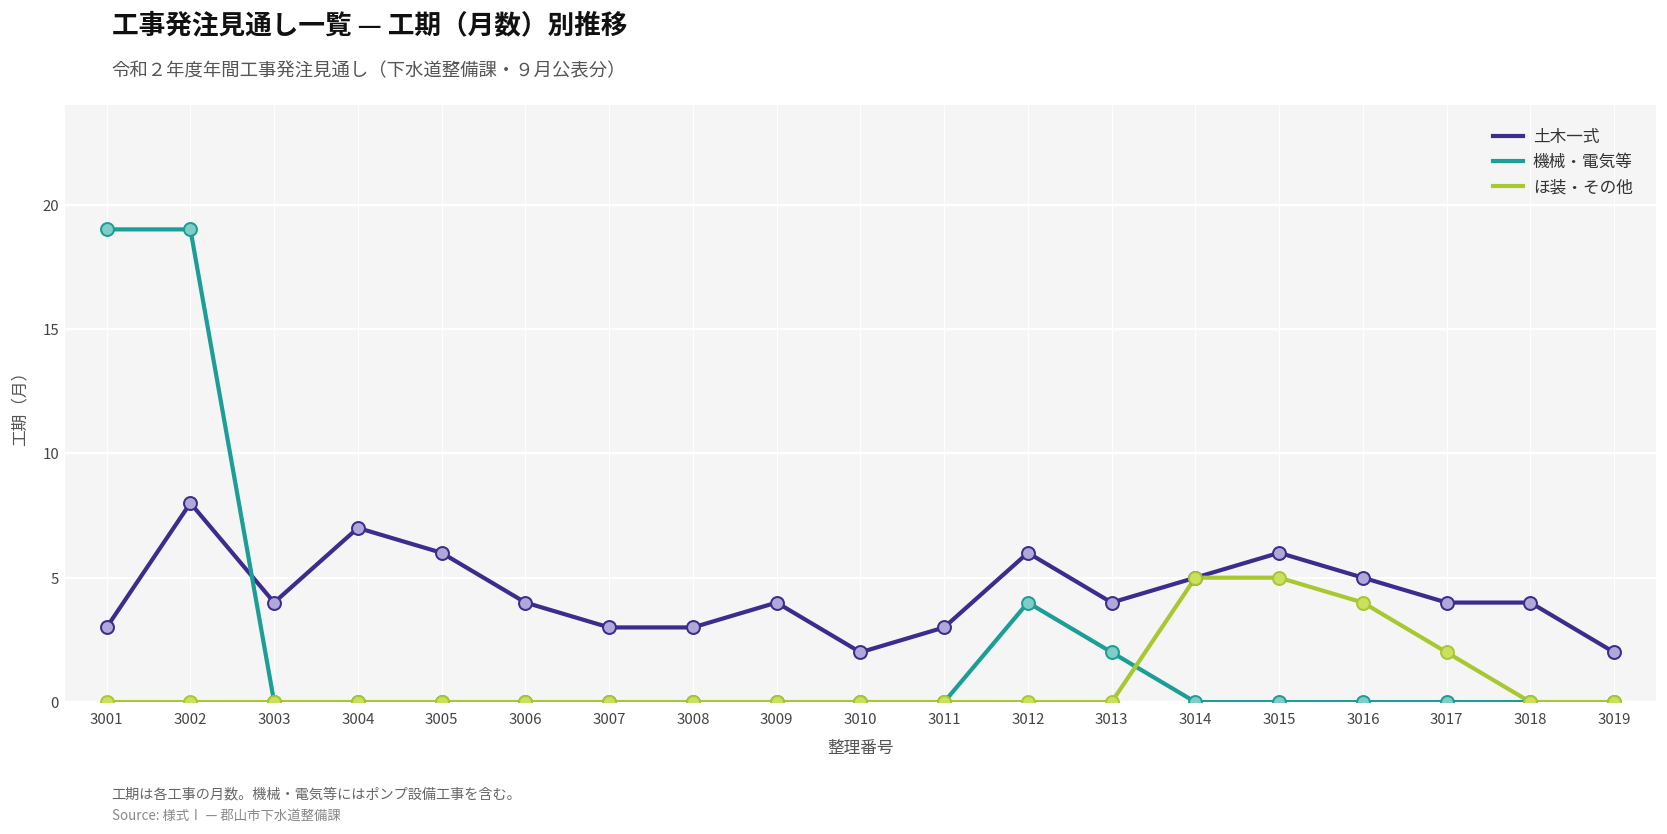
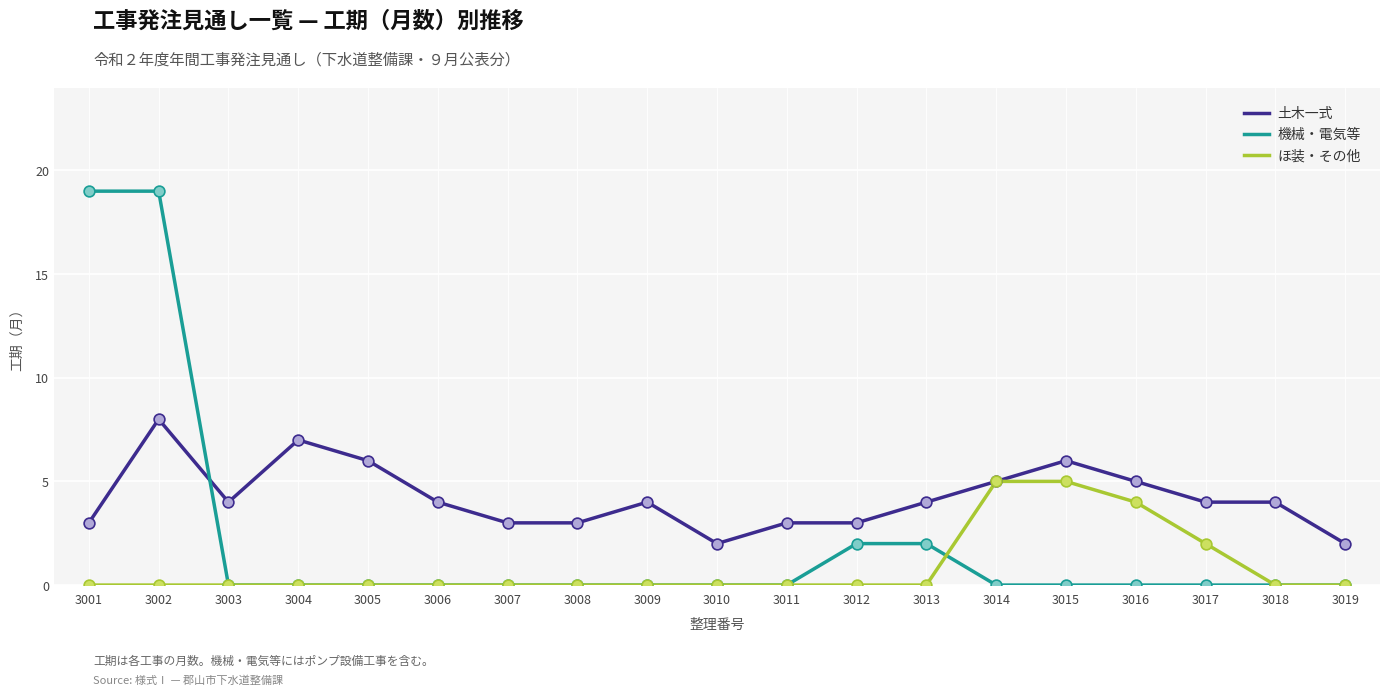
土木一式, 3012: 6 -> 3
機械・電気等, 3012: 4 -> 2
